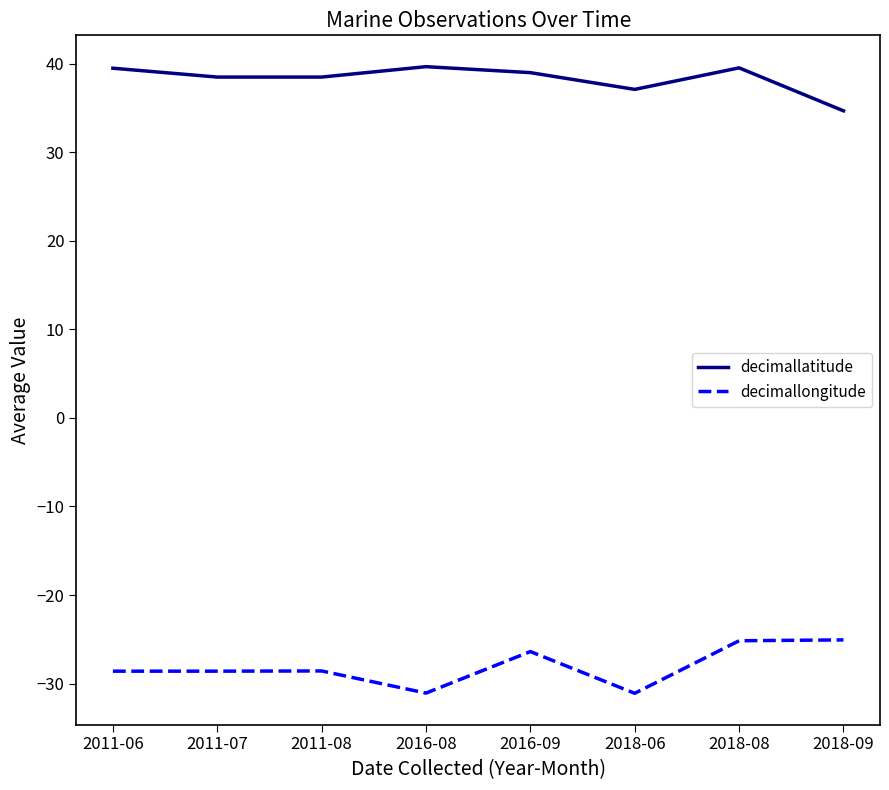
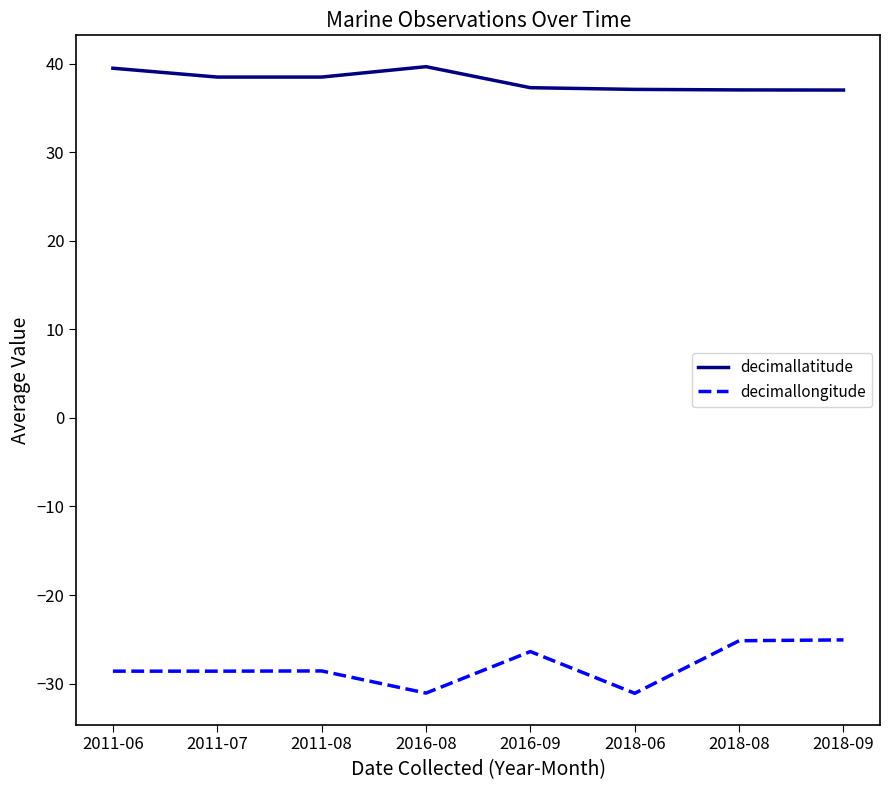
decimallatitude, 2016-09: 39 -> 37
decimallatitude, 2018-08: 40 -> 37
decimallatitude, 2018-09: 35 -> 37
